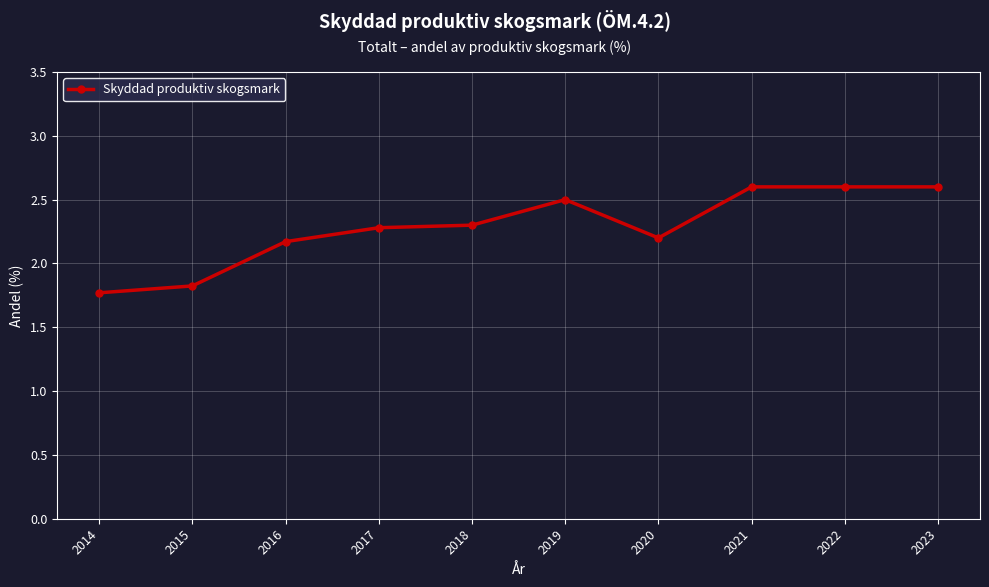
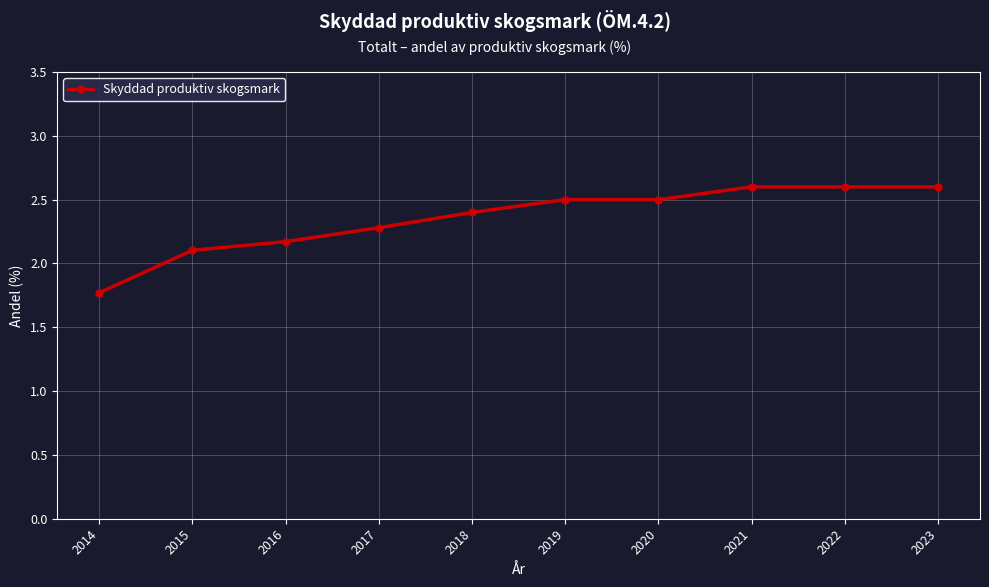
2015: 1.82 -> 2.10
2018: 2.3 -> 2.4
2020: 2.2 -> 2.5
